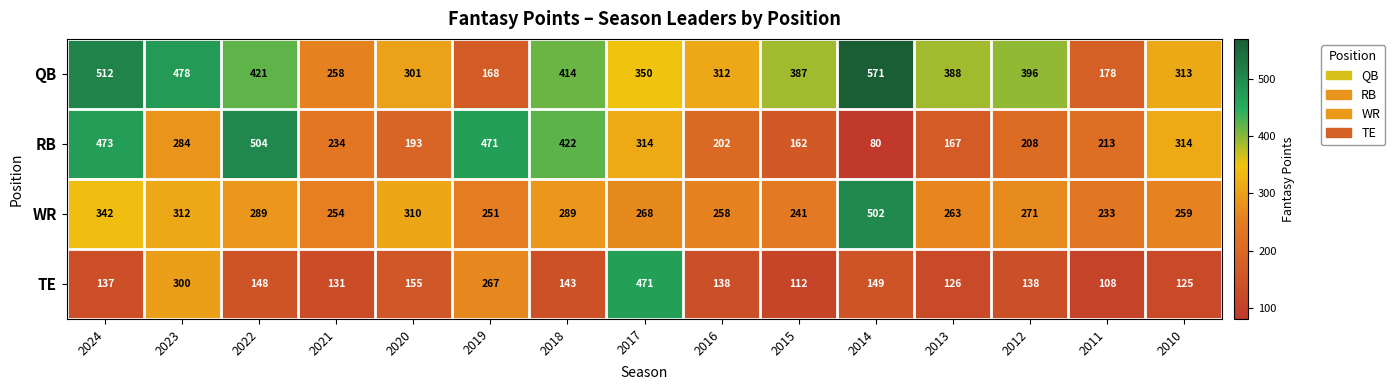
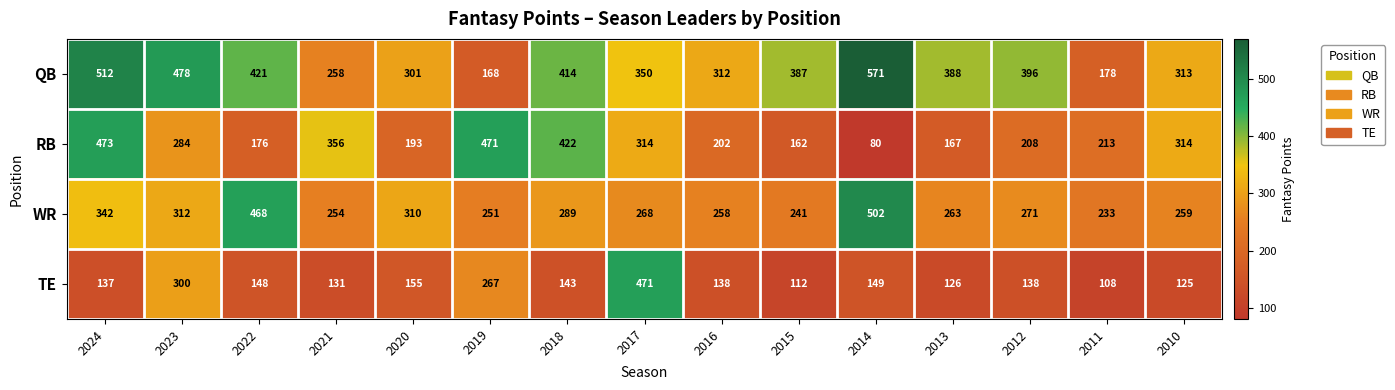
RB, 2022: 504 -> 176
RB, 2021: 234 -> 356
WR, 2022: 289 -> 468
